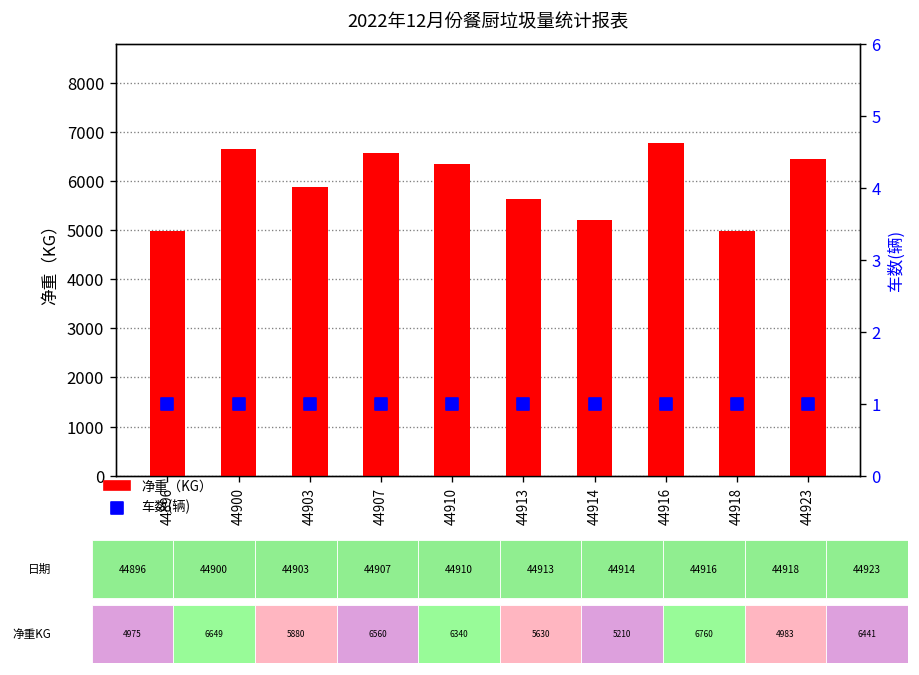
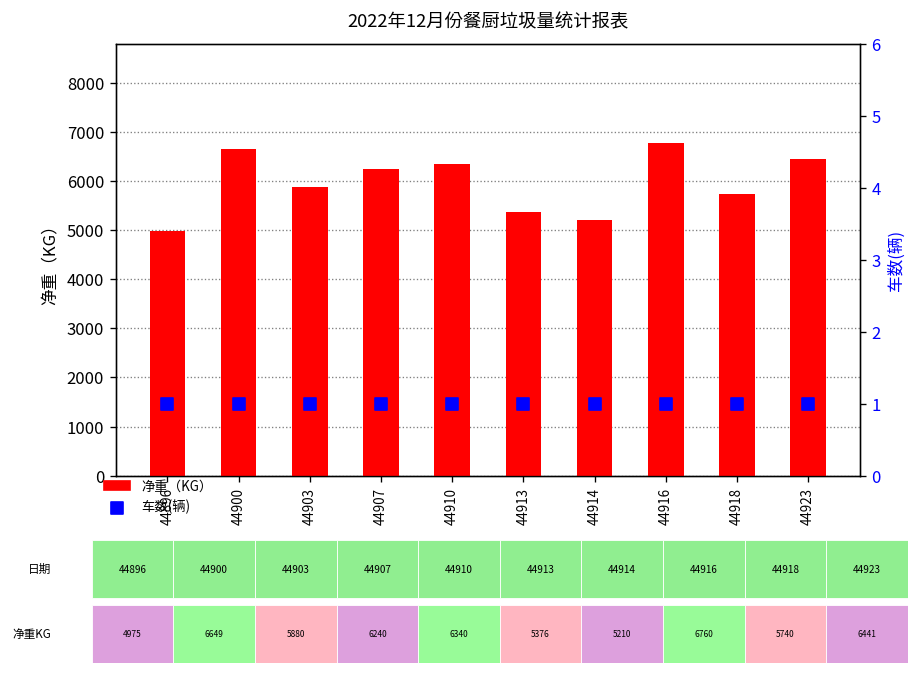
净重（KG）, 44907: 6560 -> 6240
净重（KG）, 44913: 5630 -> 5376
净重（KG）, 44918: 4983 -> 5740
